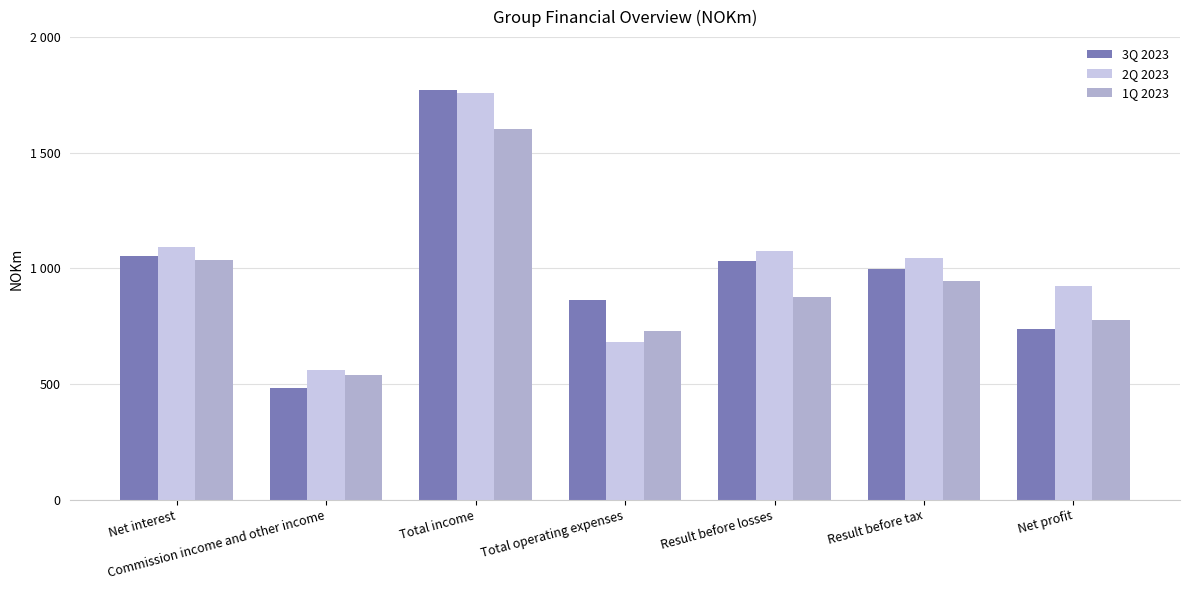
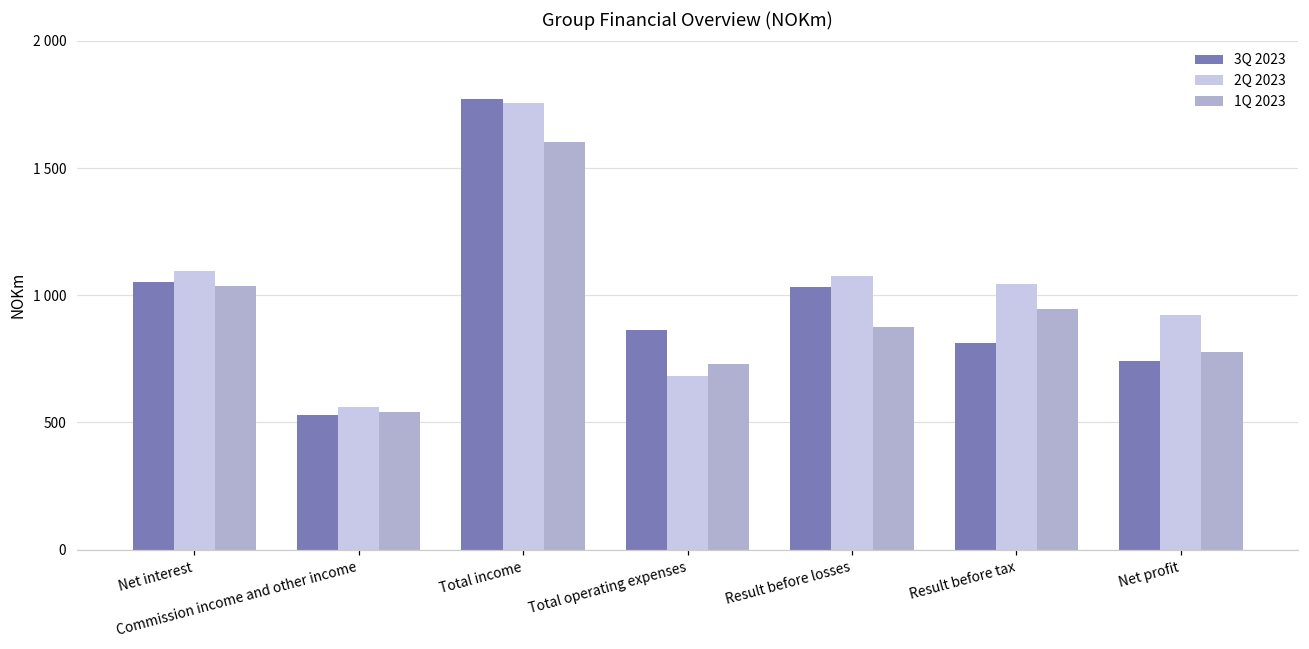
3Q 2023, Commission income and other income: 480 -> 530
3Q 2023, Result before tax: 1000 -> 810
